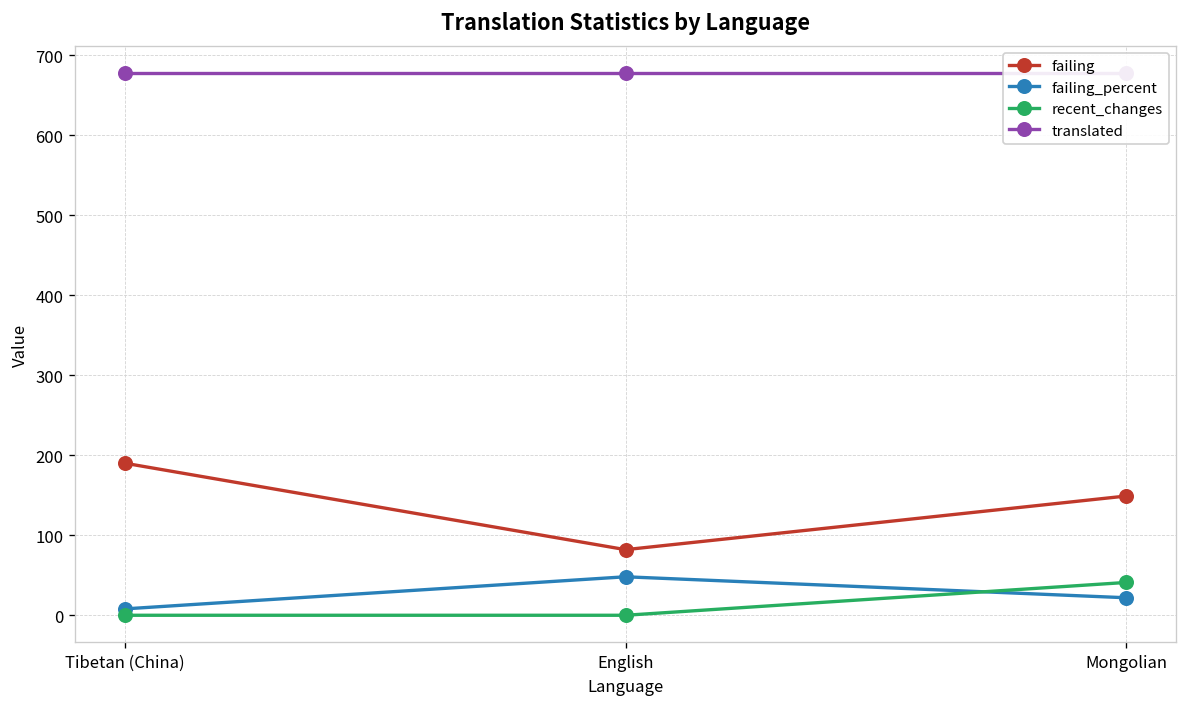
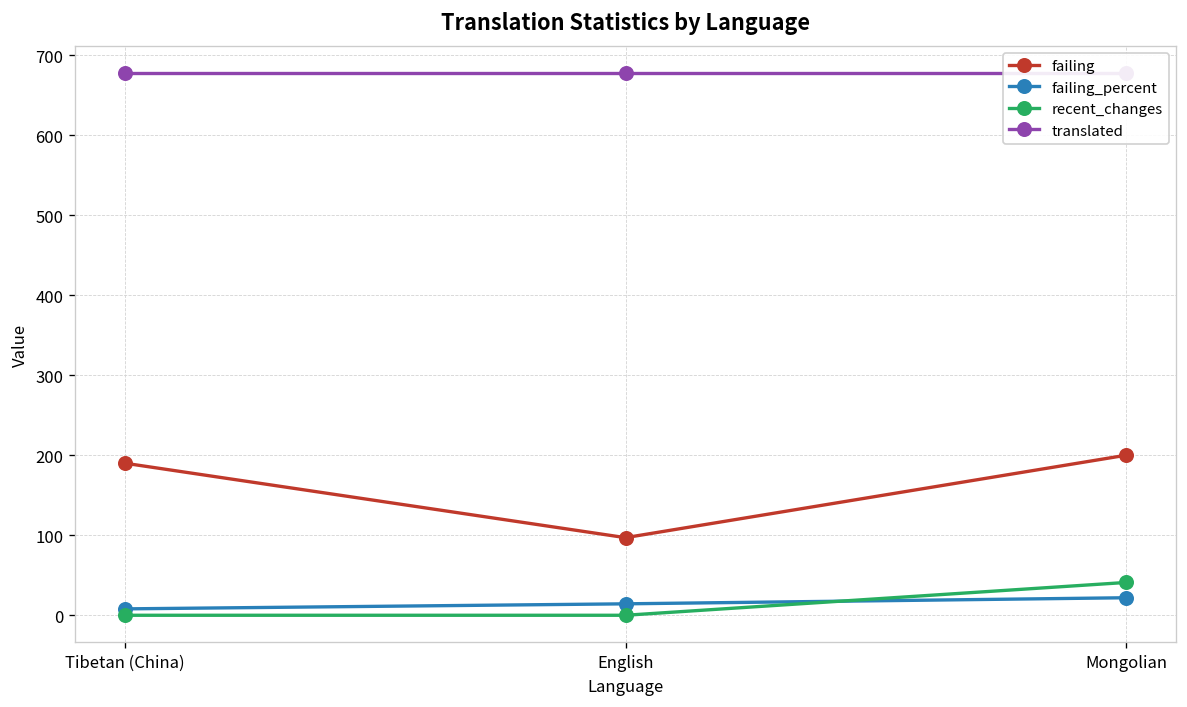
failing, English: 80 -> 100
failing_percent, English: 50 -> 10
failing, Mongolian: 150 -> 200
